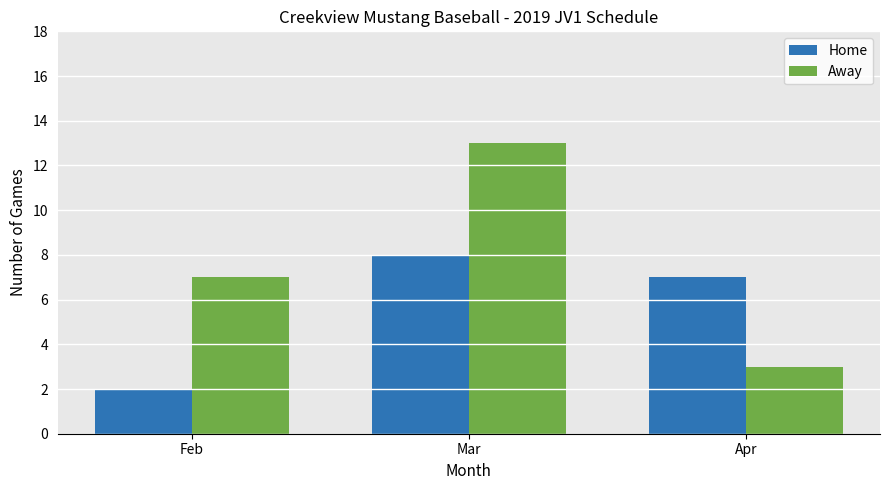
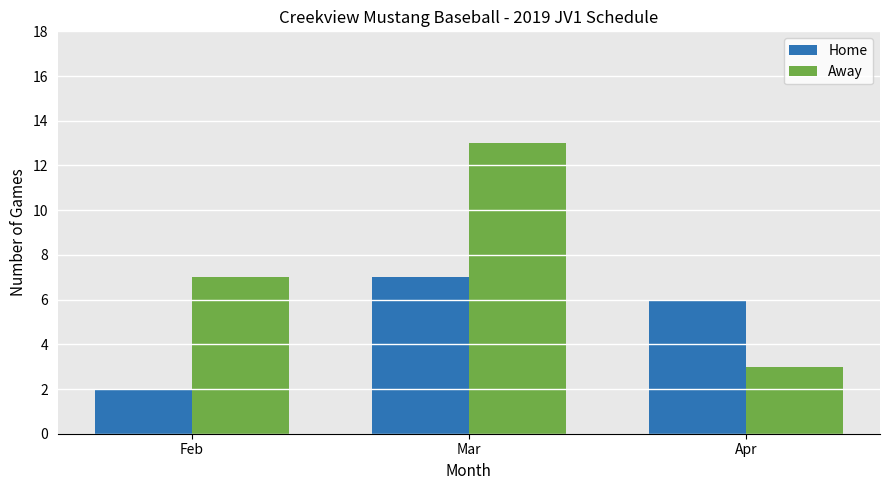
Home, Mar: 8 -> 7
Home, Apr: 7 -> 6
